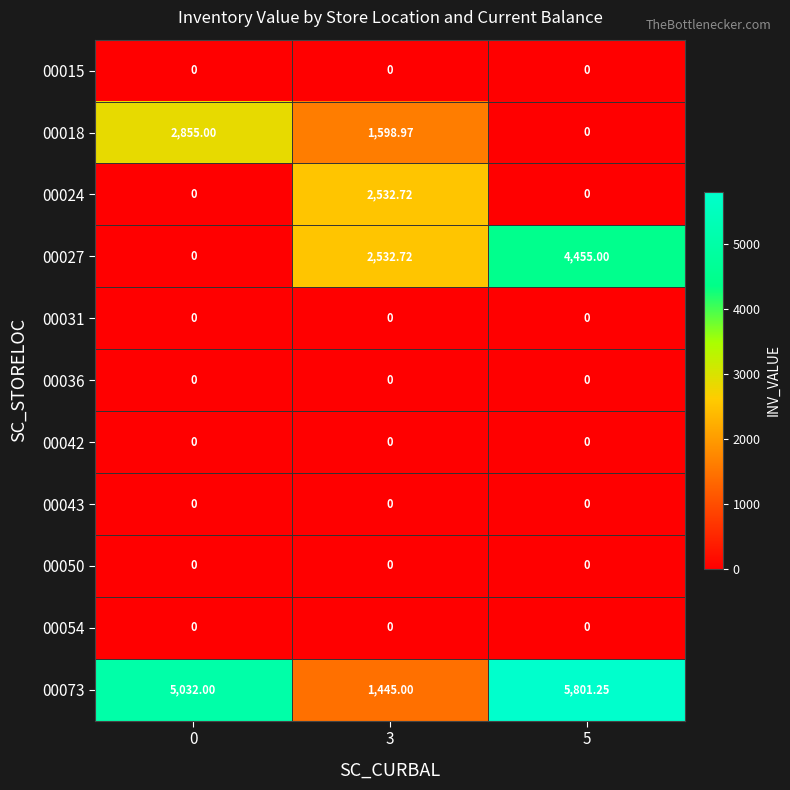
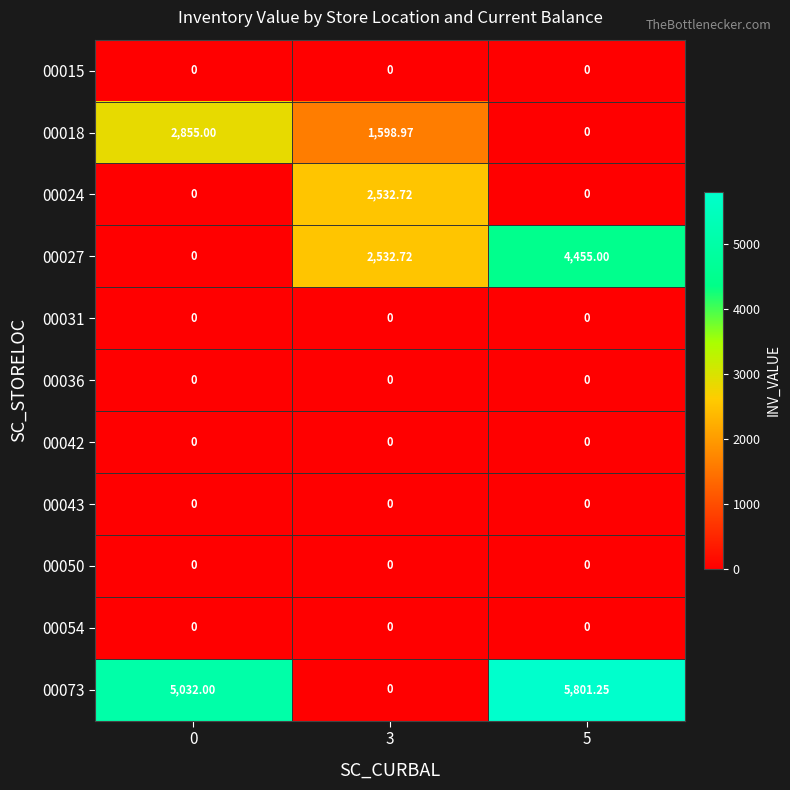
00073, 3: 1,445.00 -> 0
